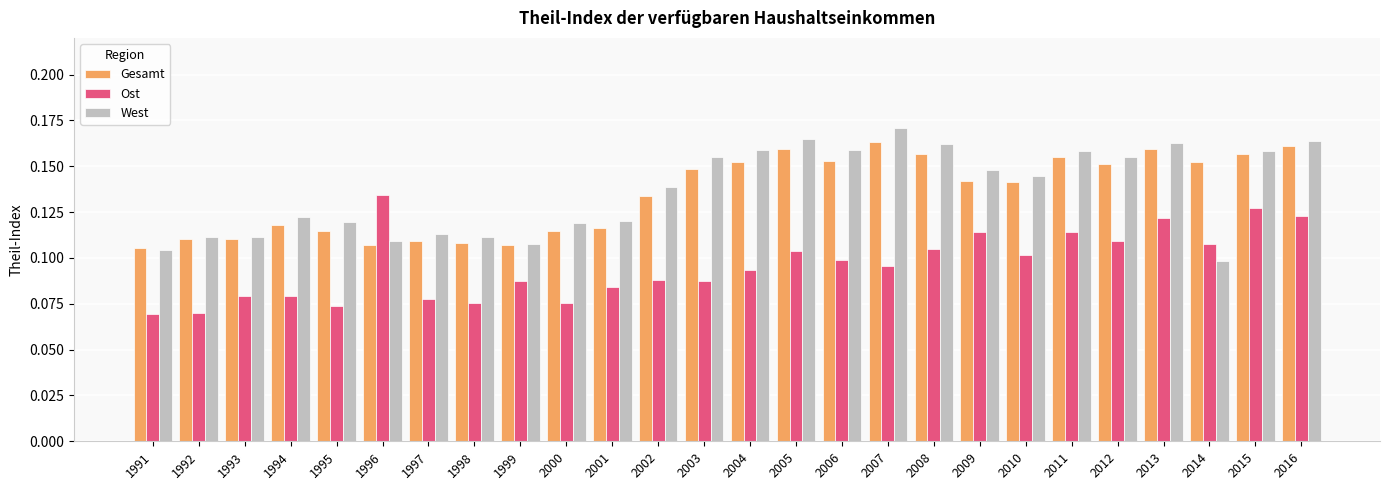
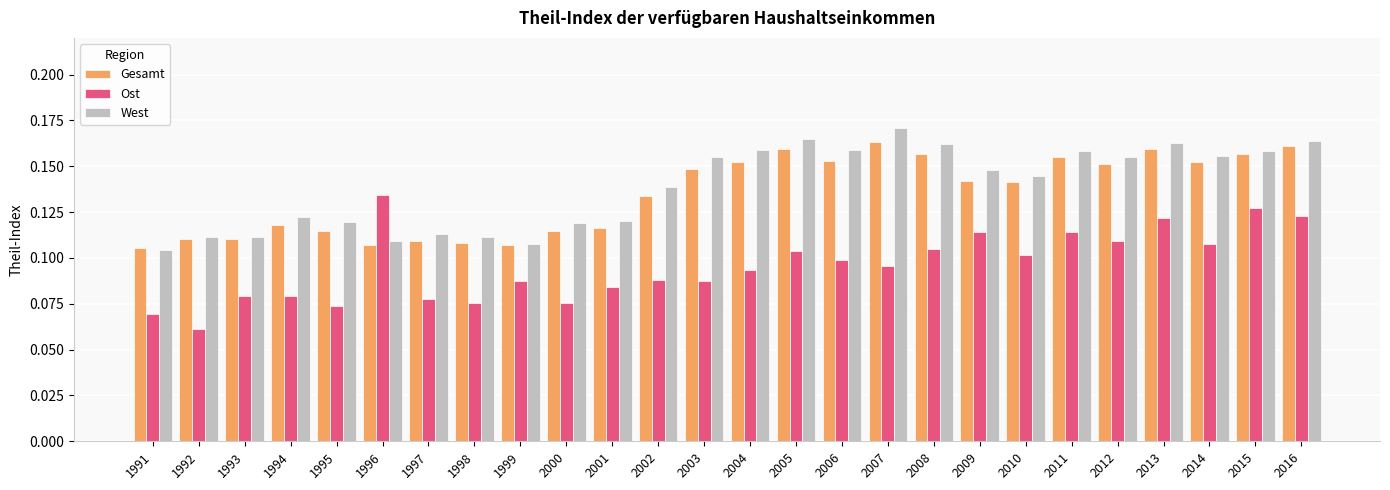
Ost, 1992: 0.070 -> 0.061
West, 2014: 0.098 -> 0.156
